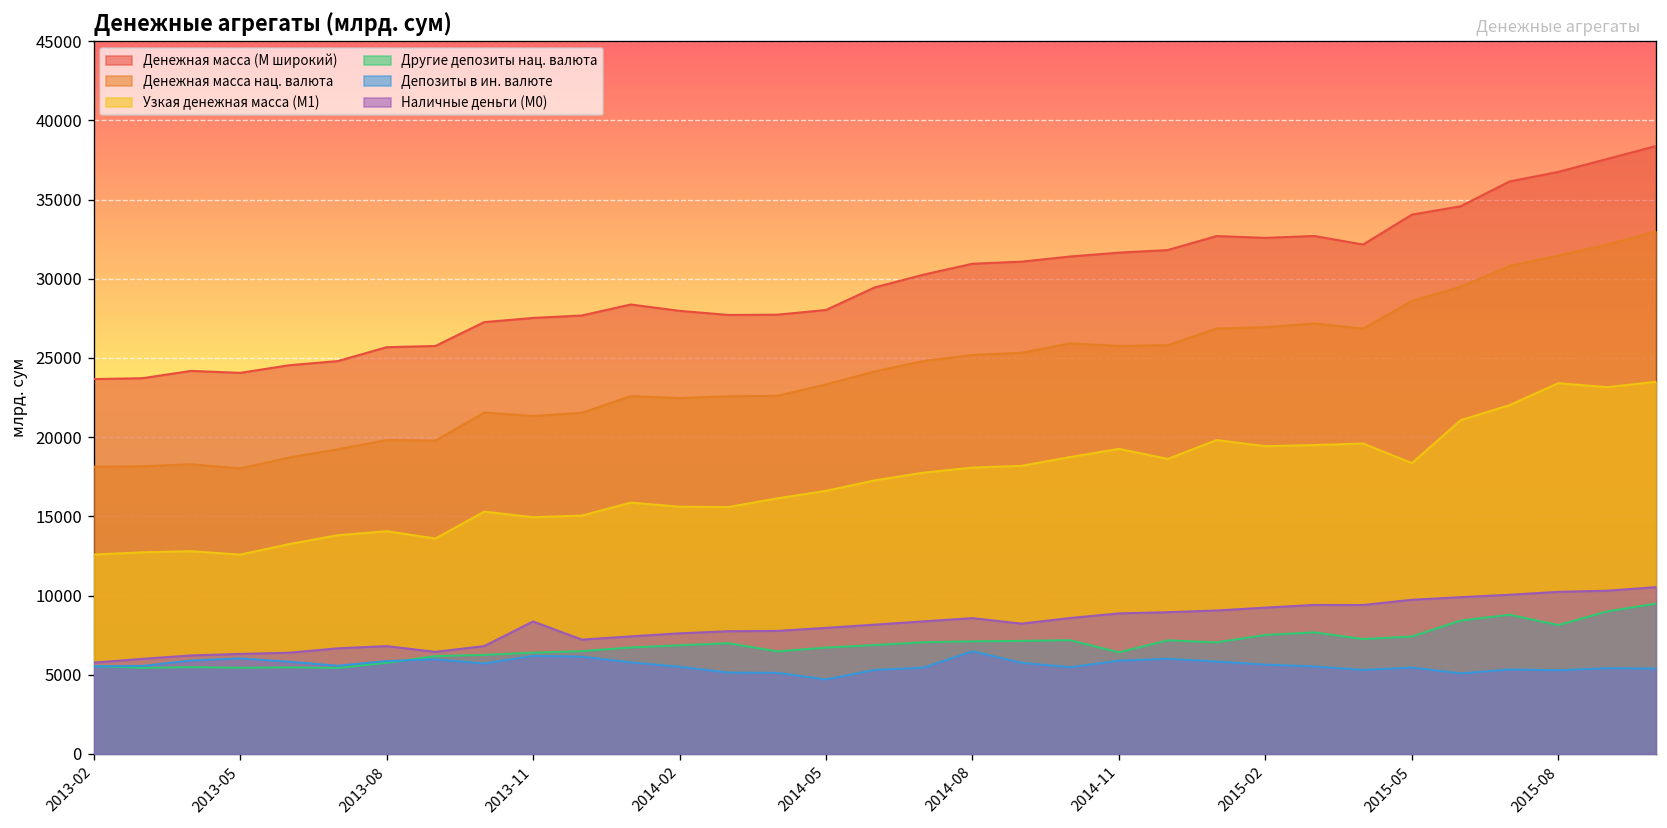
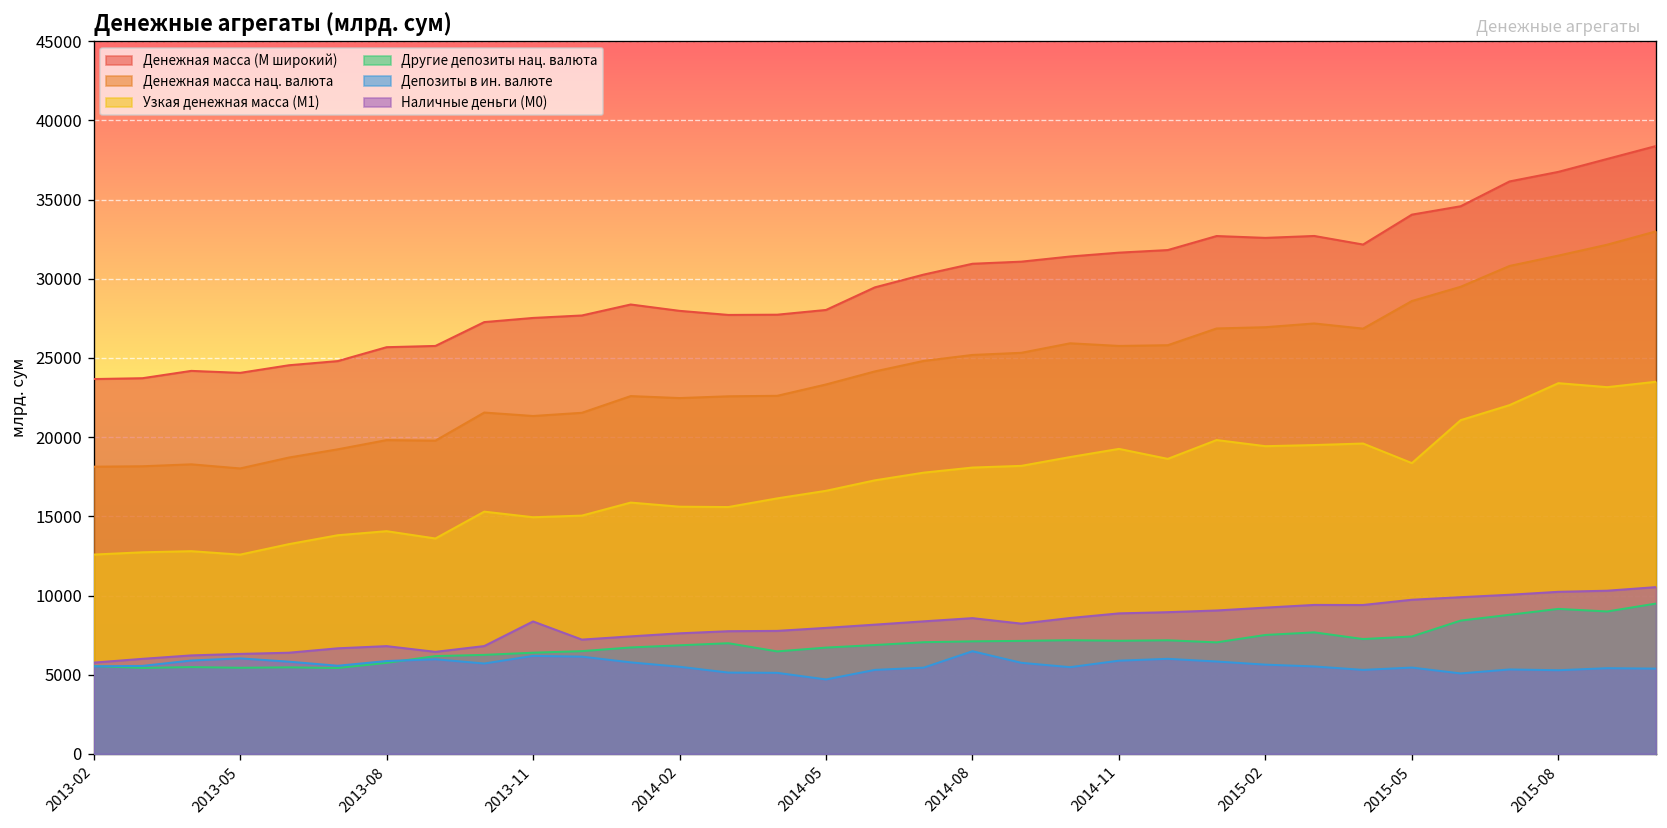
Другие депозиты нац. валюта, 2014-11: 6400 -> 7100
Другие депозиты нац. валюта, 2015-08: 8100 -> 9200
